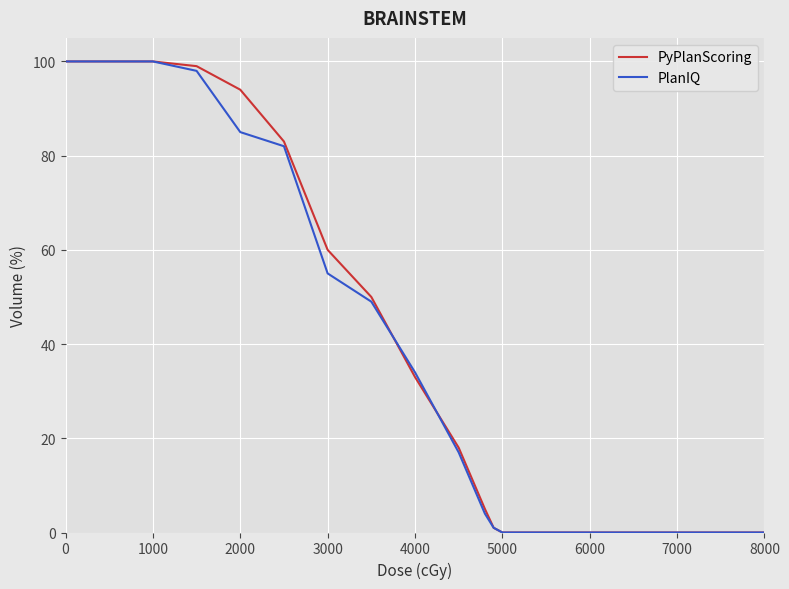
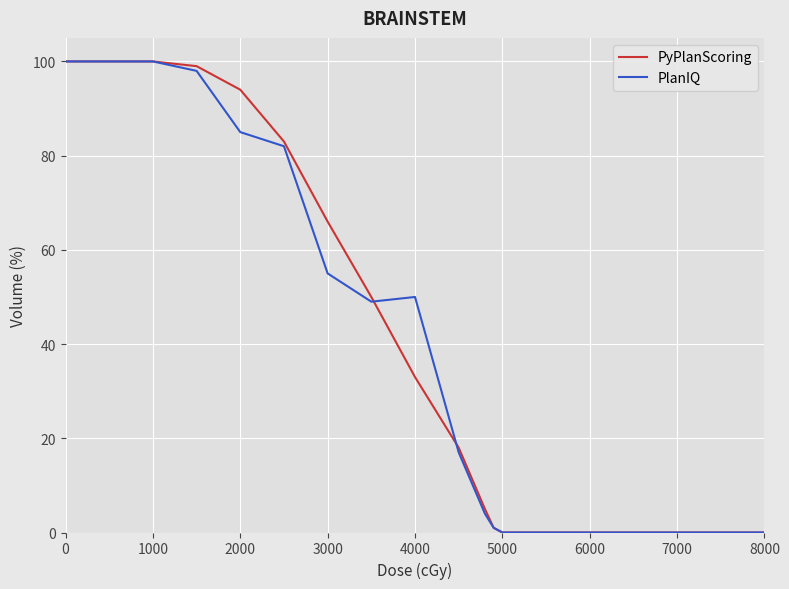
PyPlanScoring, 3000: 60 -> 66
PlanIQ, 4000: 34 -> 50
